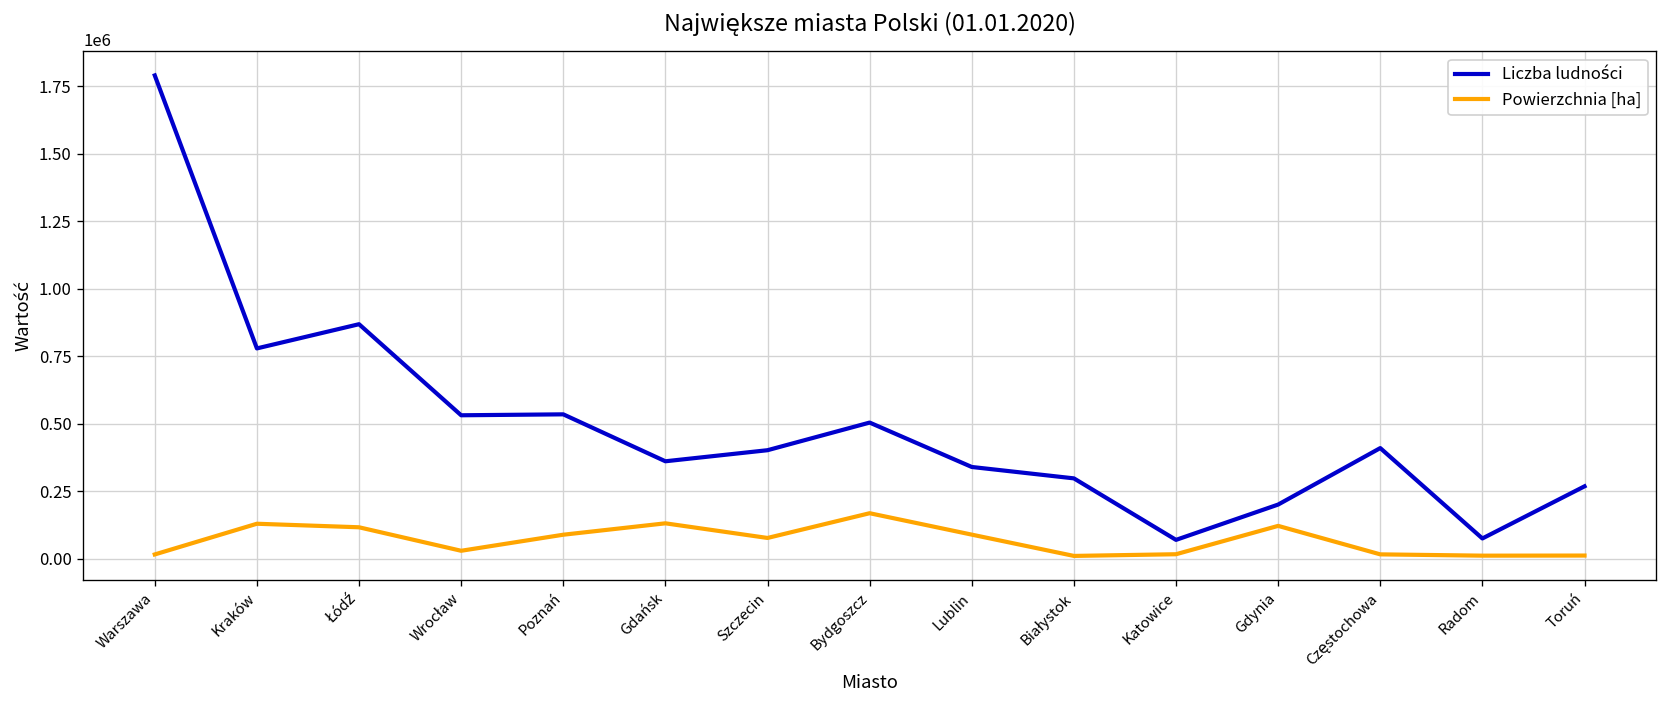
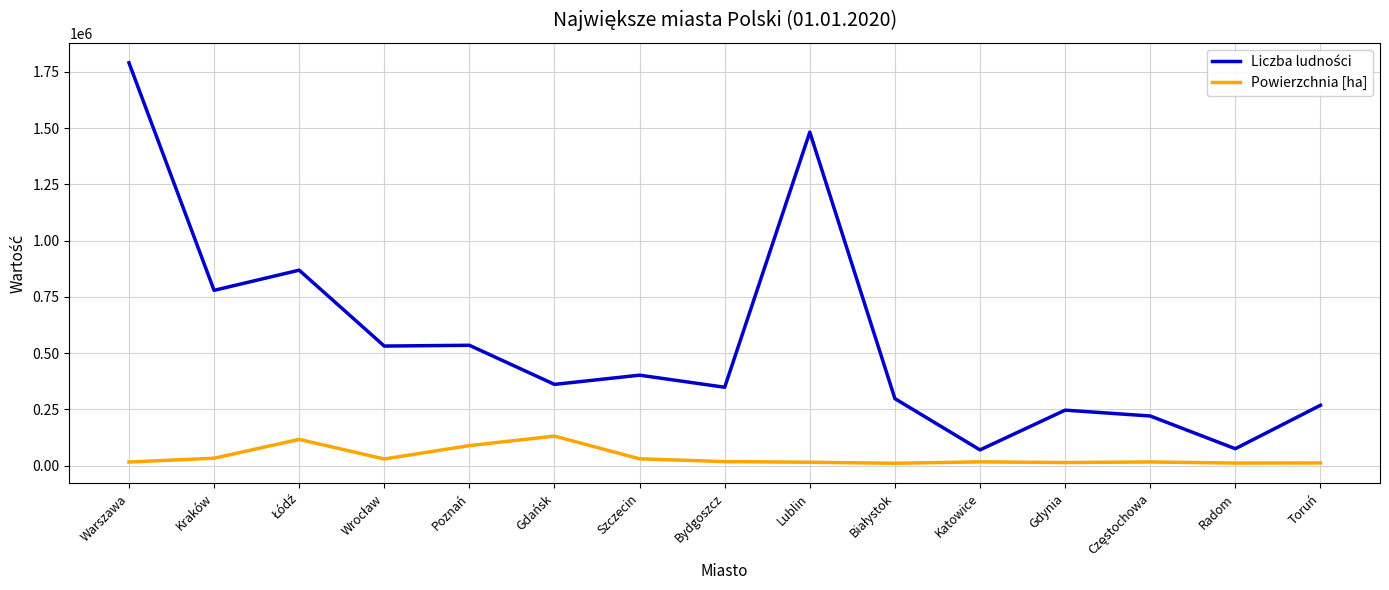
Powierzchnia [ha], Kraków: 130000 -> 30000
Powierzchnia [ha], Szczecin: 80000 -> 30000
Liczba ludności, Bydgoszcz: 500000 -> 350000
Powierzchnia [ha], Bydgoszcz: 170000 -> 20000
Liczba ludności, Lublin: 340000 -> 1480000
Powierzchnia [ha], Lublin: 90000 -> 10000
Liczba ludności, Gdynia: 200000 -> 250000
Powierzchnia [ha], Gdynia: 120000 -> 10000
Liczba ludności, Częstochowa: 410000 -> 220000
